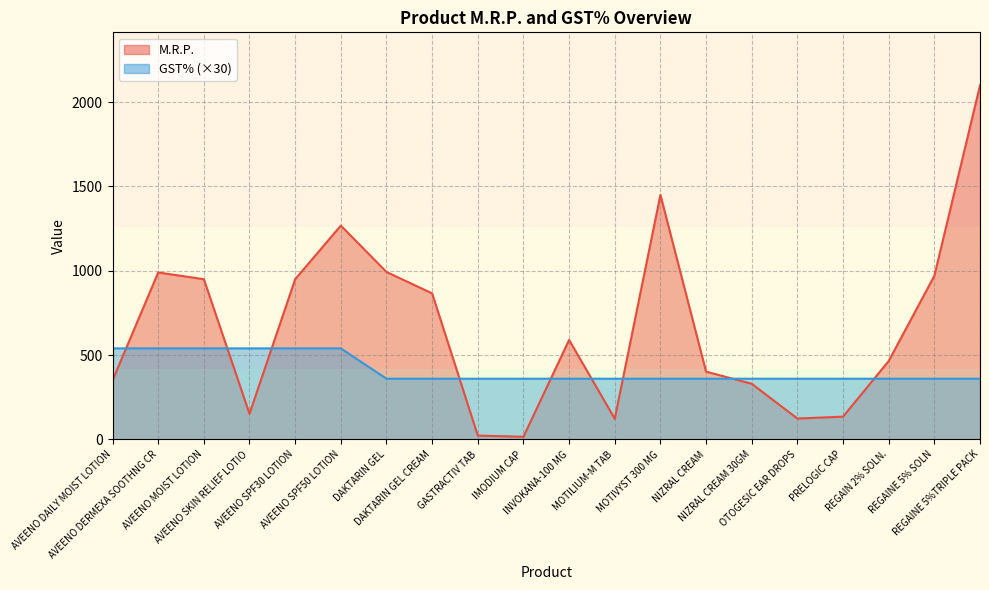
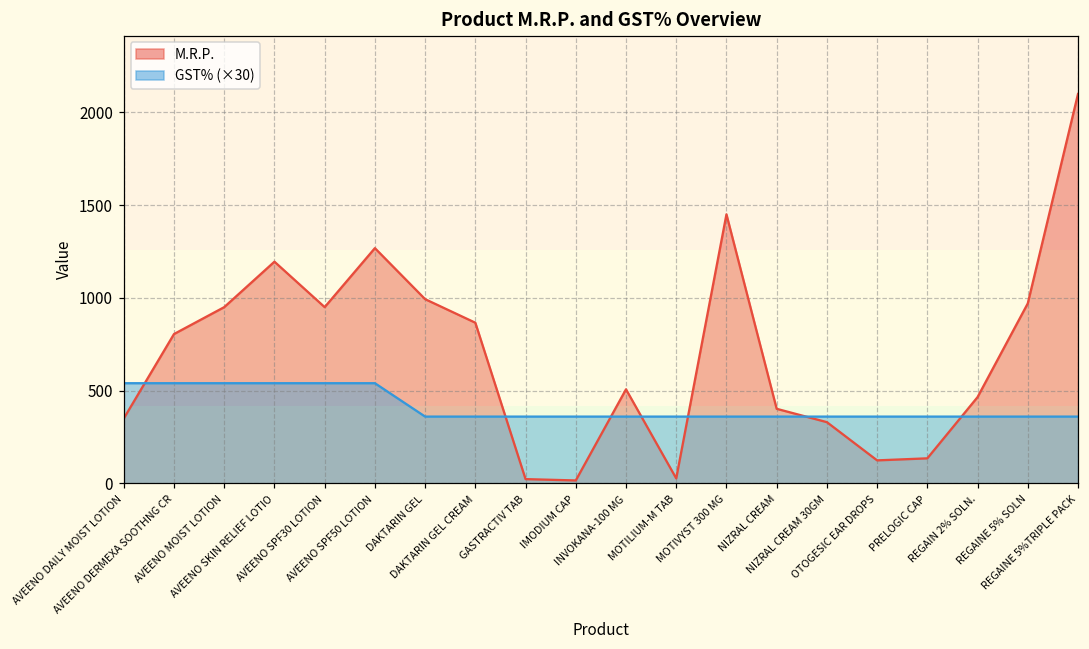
M.R.P., AVEENO DERMEXA SOOTHNG CR: 990 -> 810
M.R.P., AVEENO SKIN RELIEF LOTIO: 150 -> 1200
M.R.P., INVOKANA-100 MG: 590 -> 510
M.R.P., MOTILIUM-M TAB: 120 -> 30
